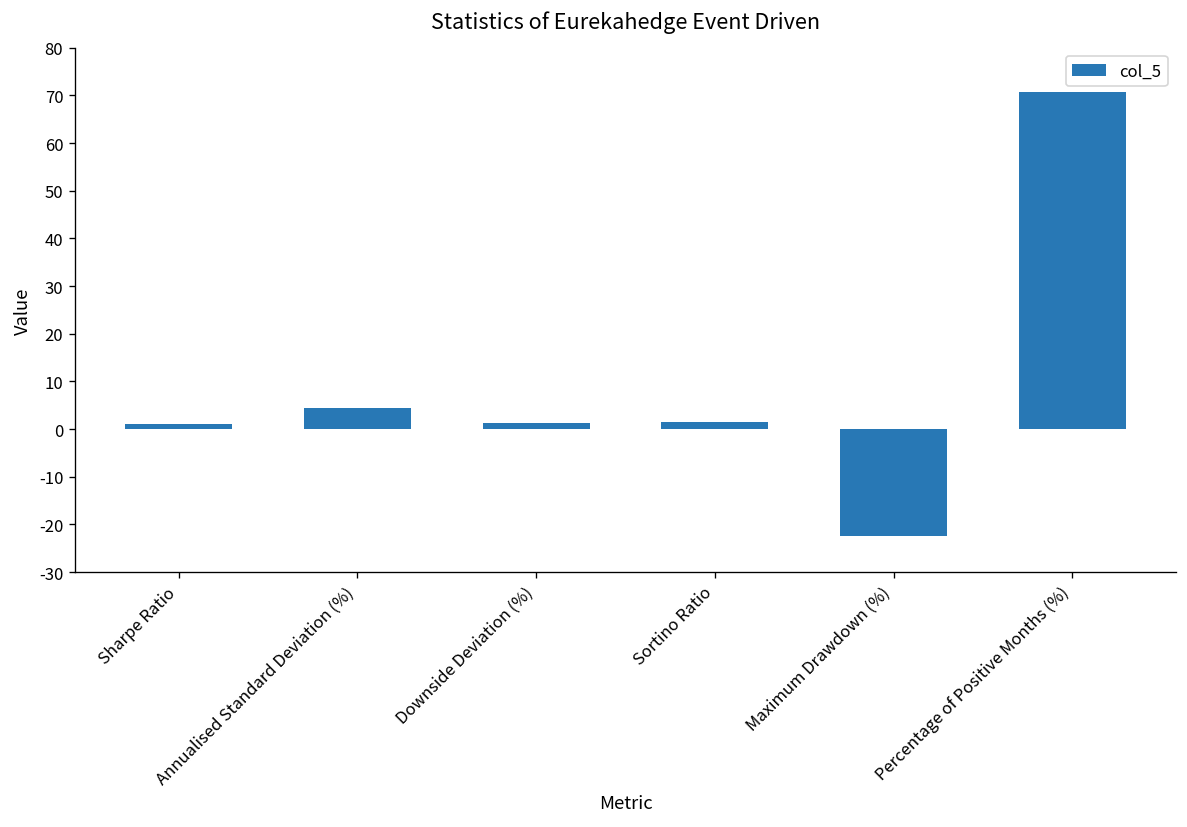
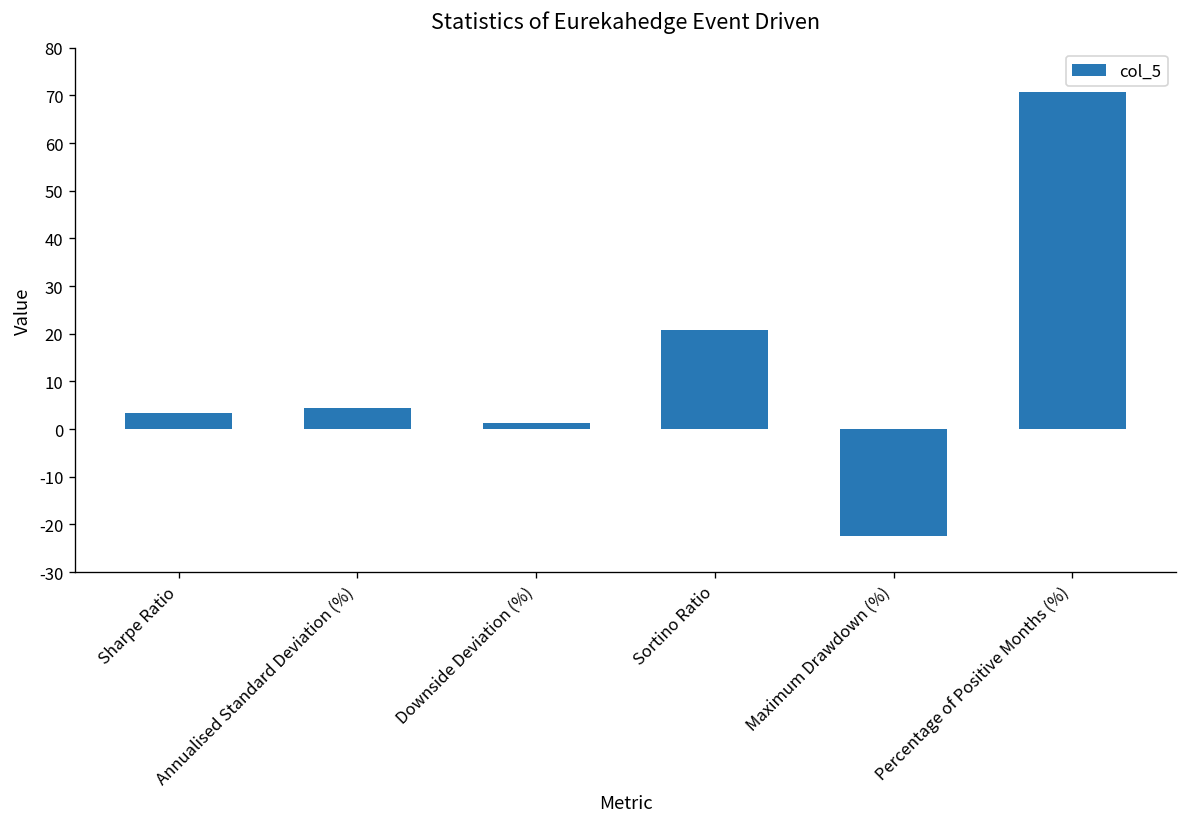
Sharpe Ratio: 1 -> 3
Sortino Ratio: 1 -> 21
